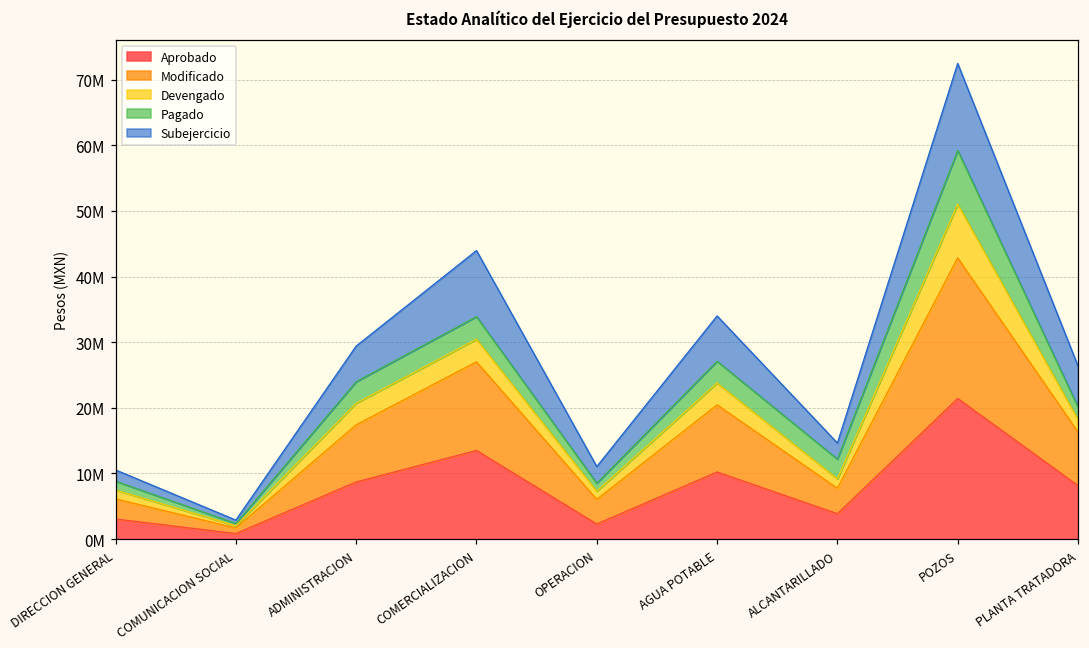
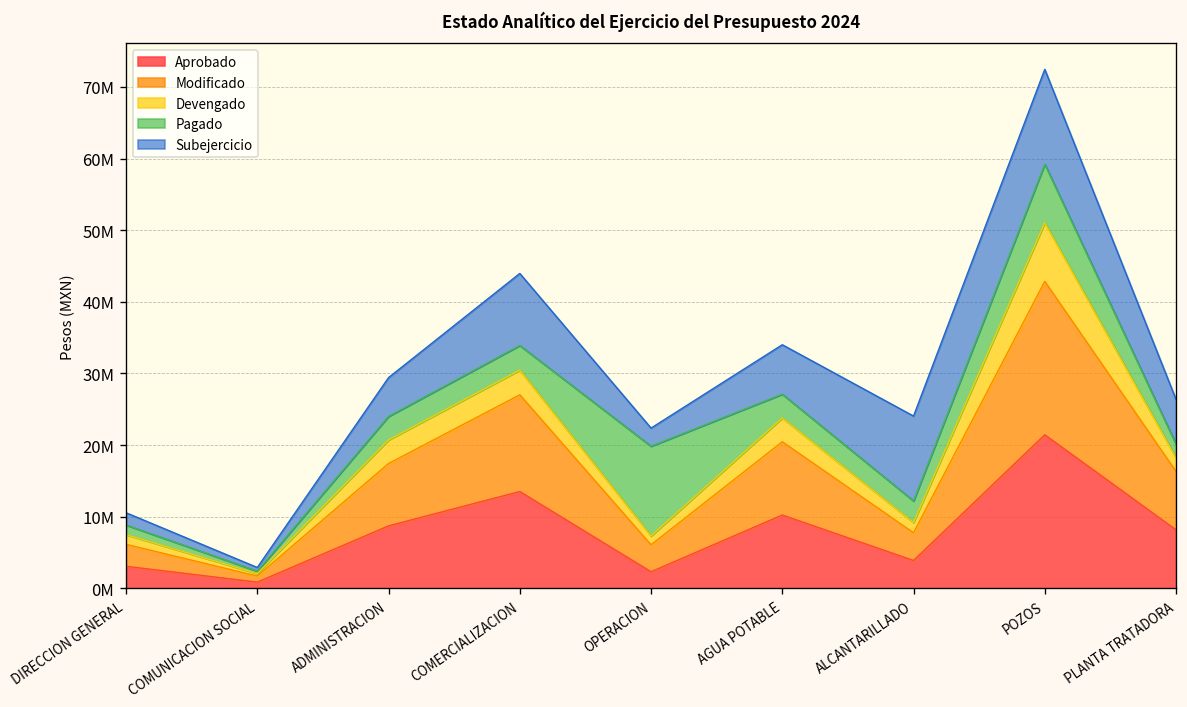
Pagado, OPERACION: 1000000 -> 13000000
Subejercicio, ALCANTARILLADO: 2000000 -> 12000000
